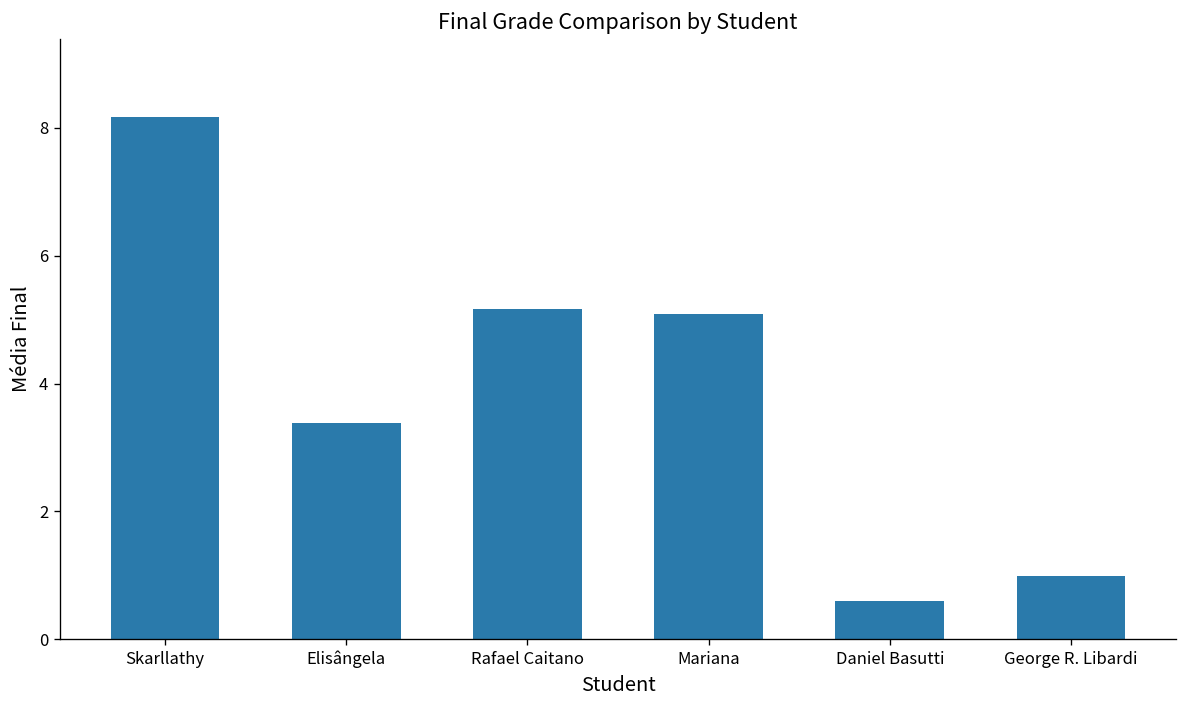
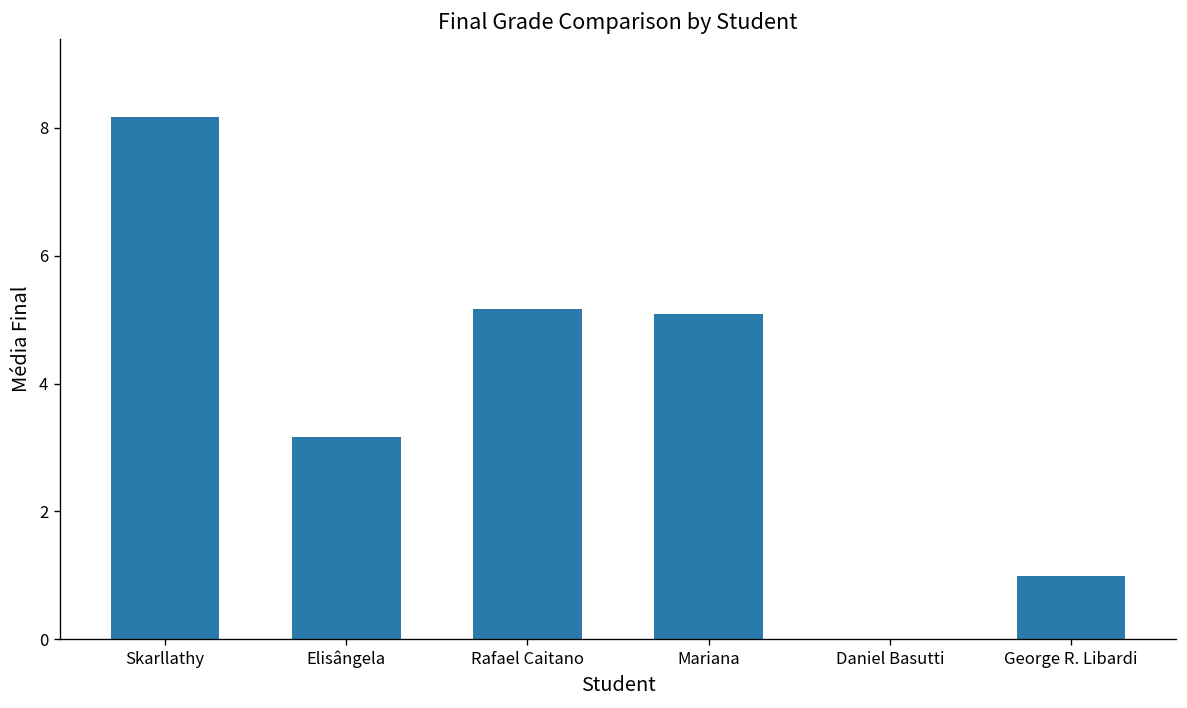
Elisângela: 3.4 -> 3.2
Daniel Basutti: 0.6 -> 0.0
